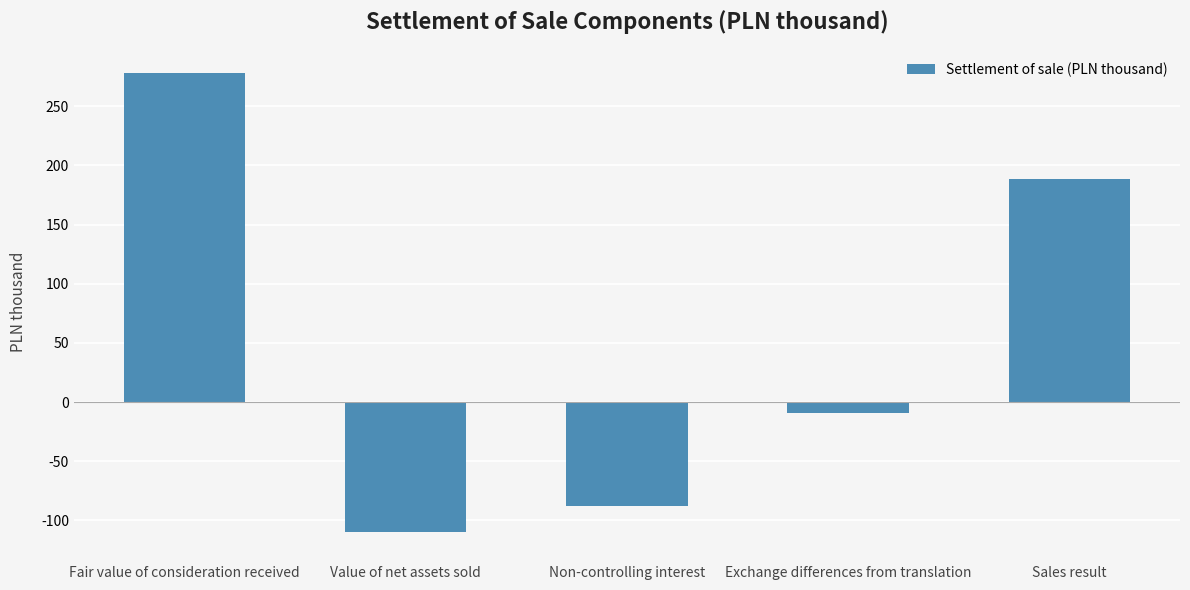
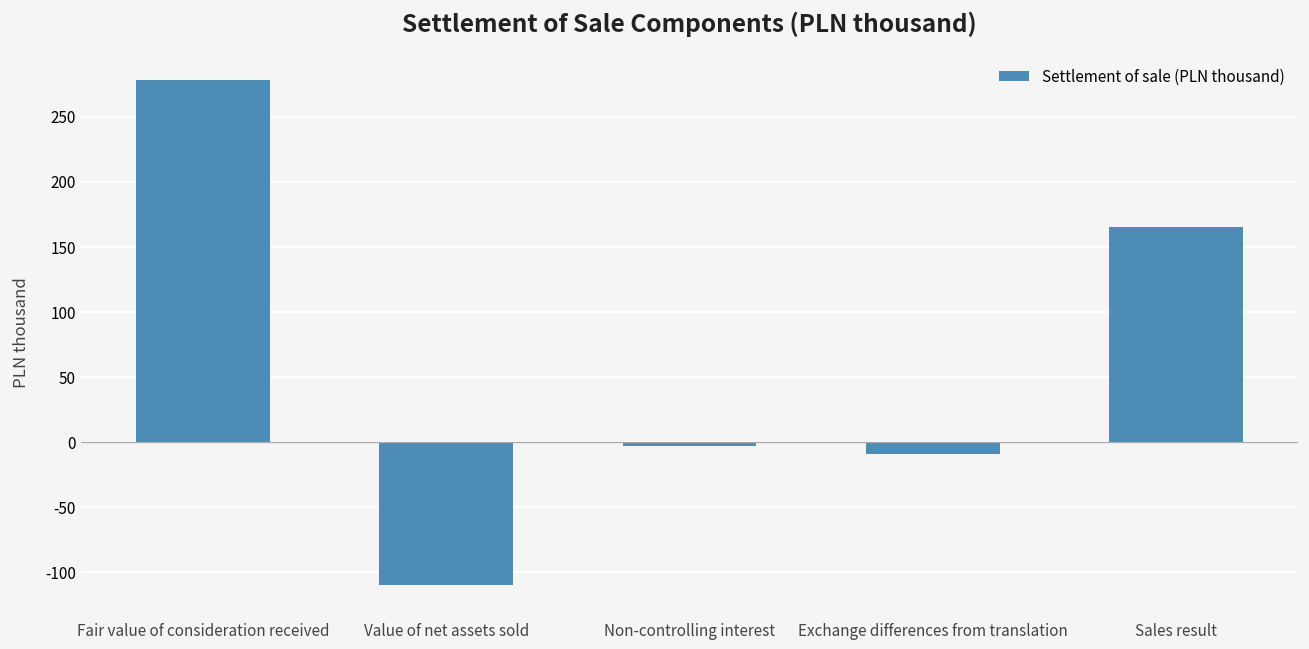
Non-controlling interest: -88 -> -3
Sales result: 188 -> 165
